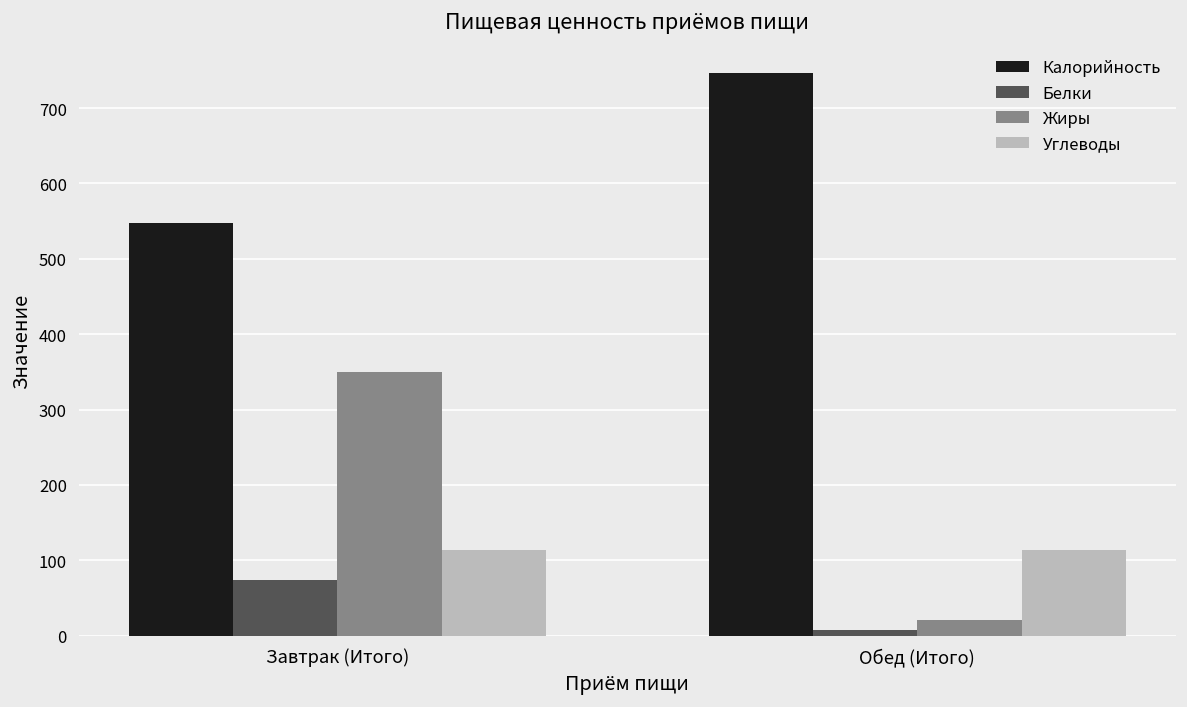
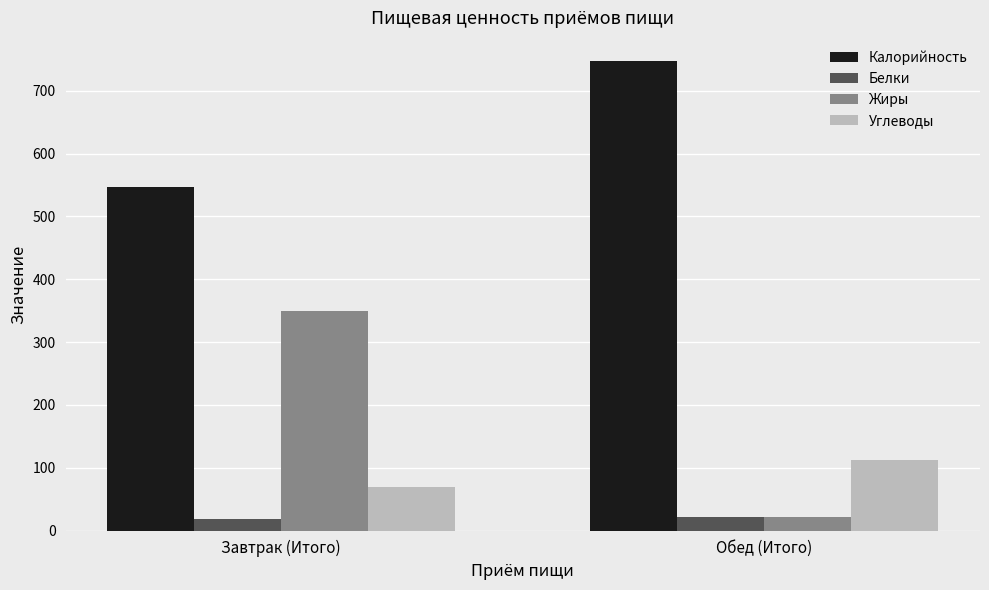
Белки, Завтрак (Итого): 70 -> 20
Углеводы, Завтрак (Итого): 110 -> 70
Белки, Обед (Итого): 10 -> 20
